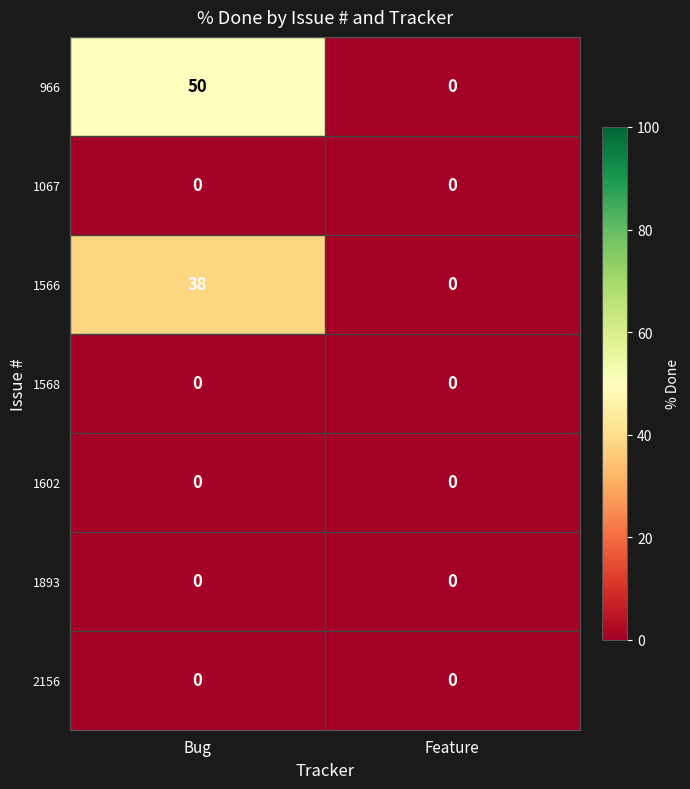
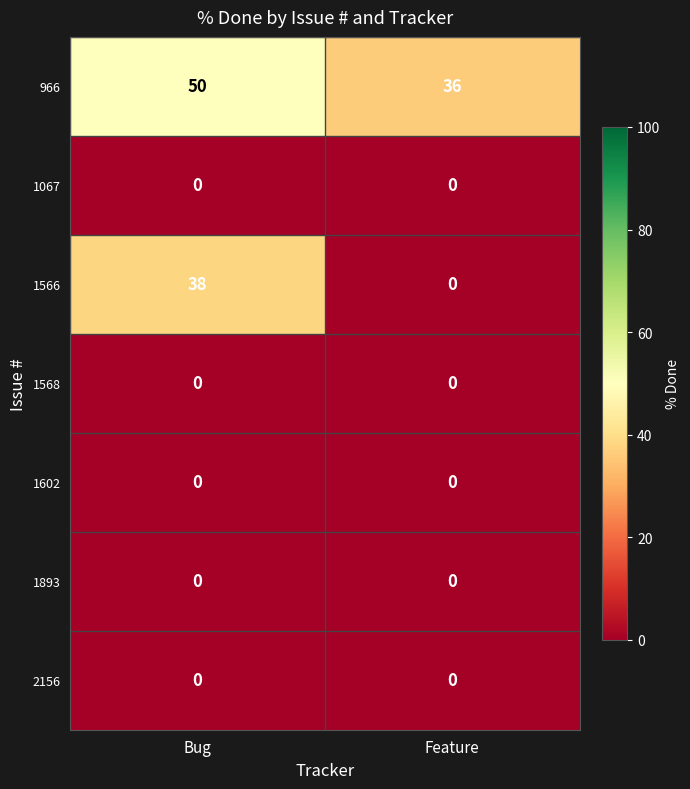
966, Feature: 0 -> 36
